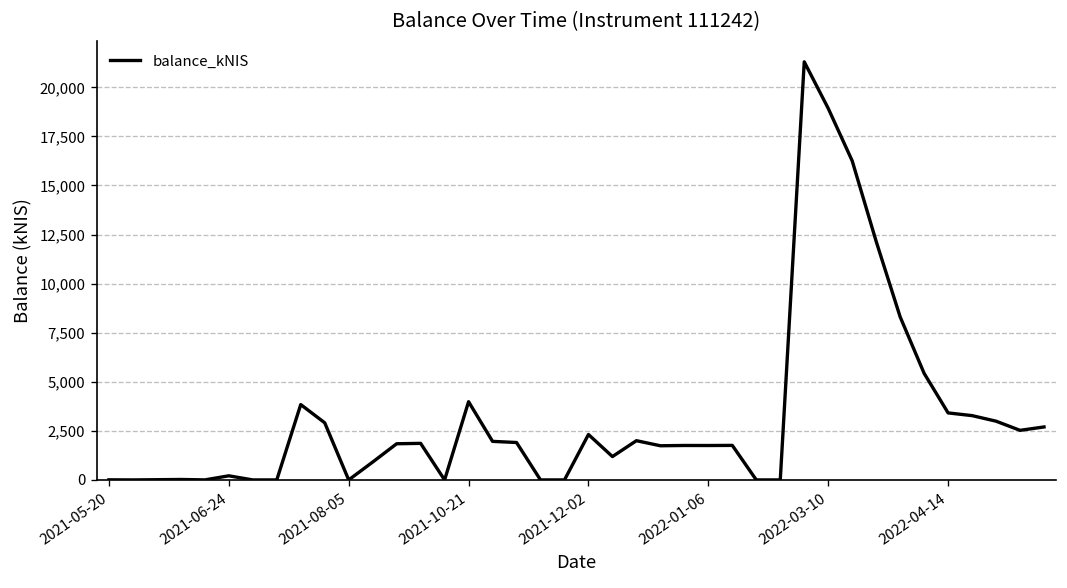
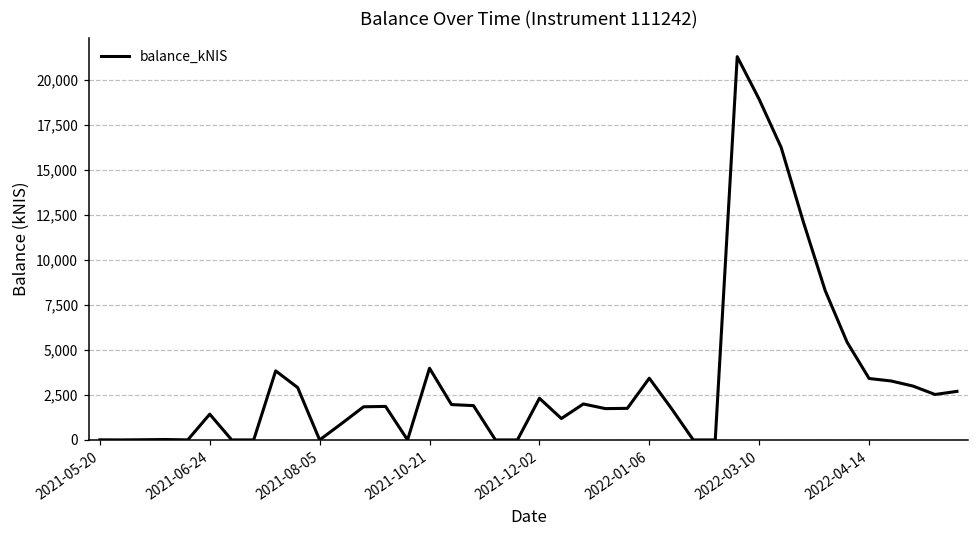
2021-06-24: 200 -> 1,400
2022-01-06: 1,800 -> 3,400
